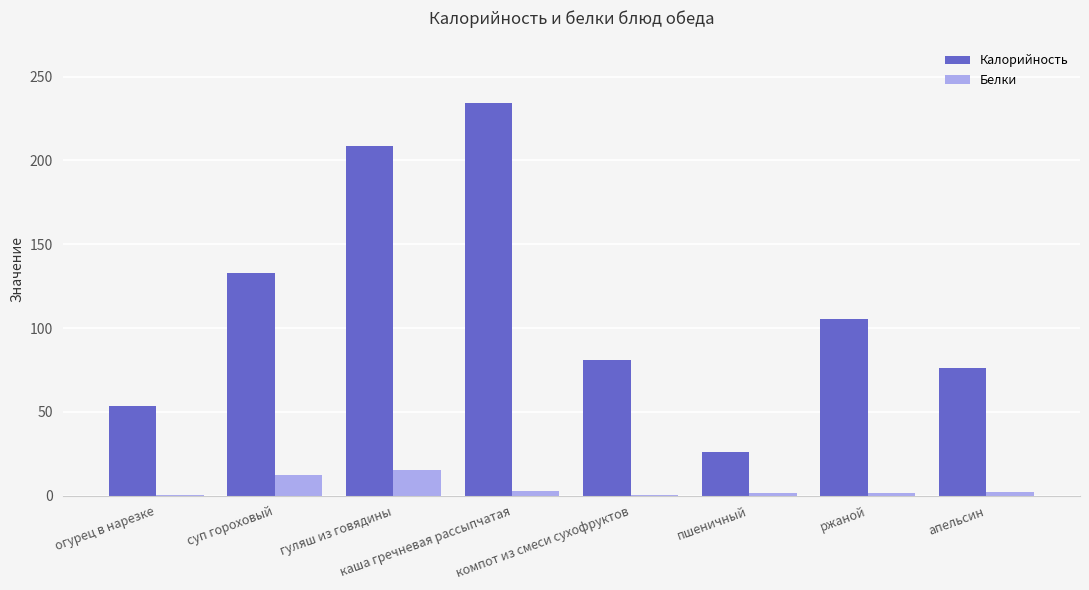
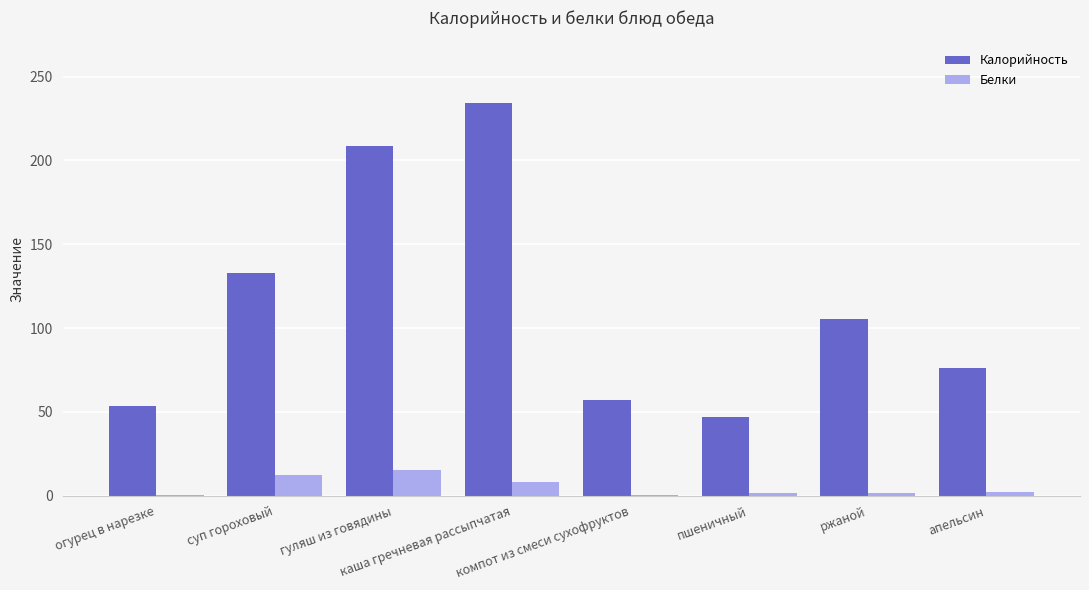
Белки, каша гречневая рассыпчатая: 3 -> 8
Калорийность, компот из смеси сухофруктов: 81 -> 57
Калорийность, пшеничный: 26 -> 47
